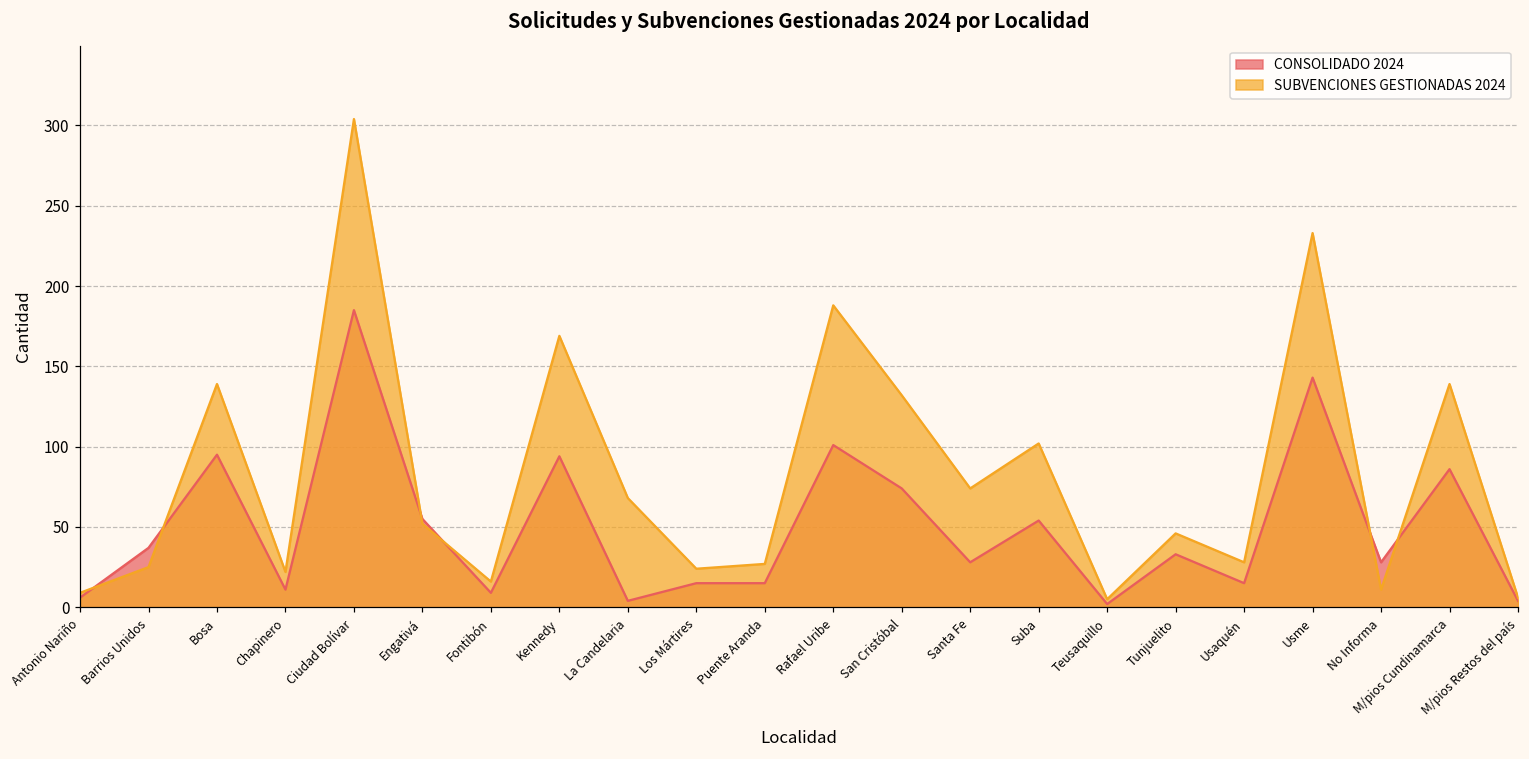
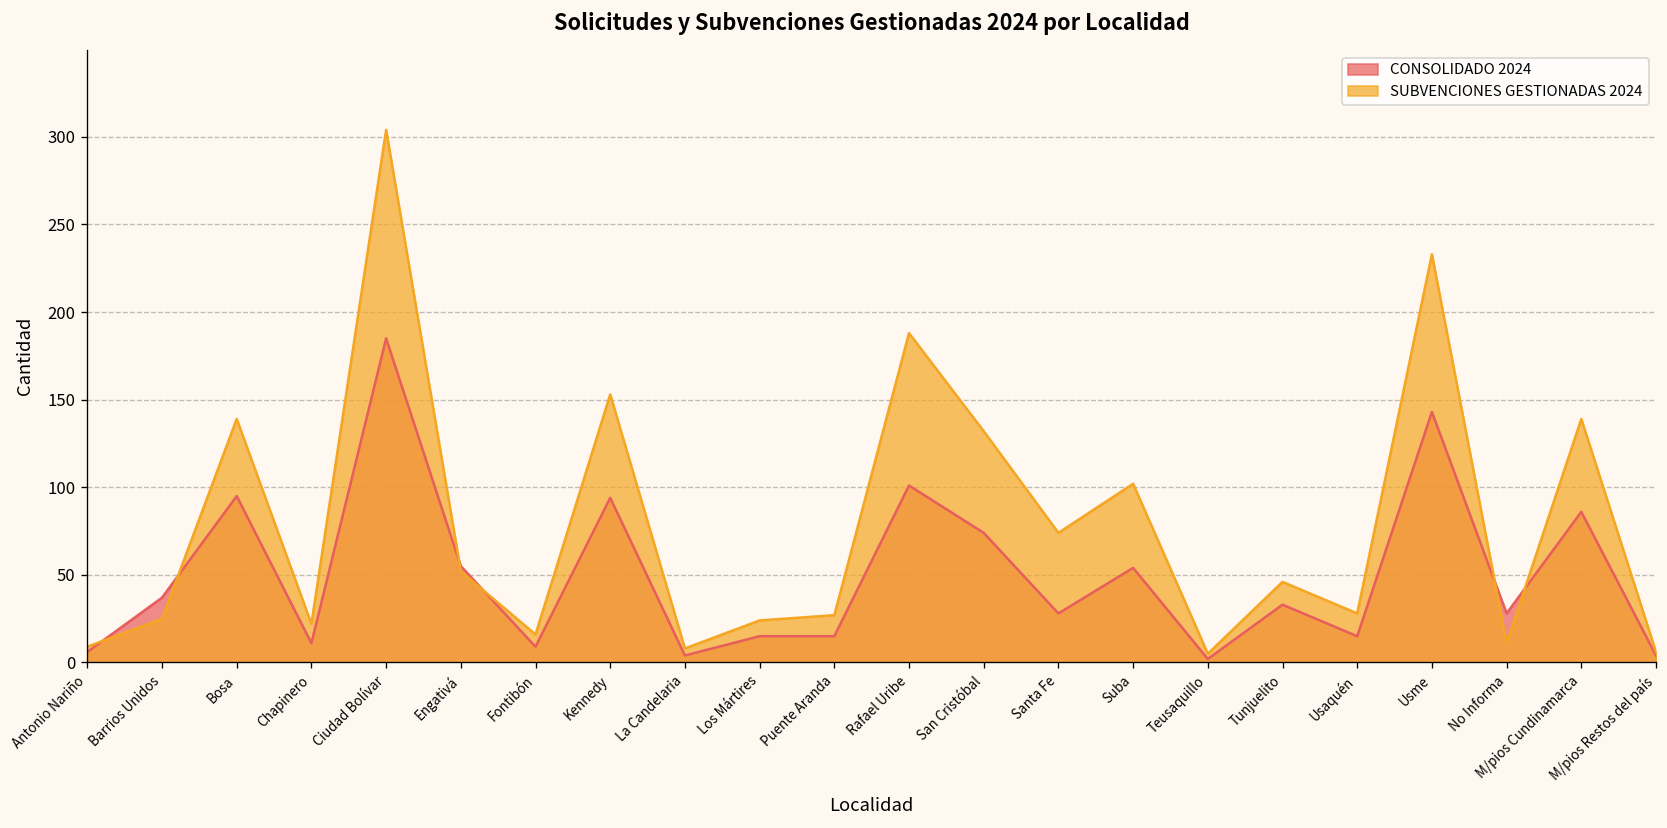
SUBVENCIONES GESTIONADAS 2024, Kennedy: 169 -> 153
SUBVENCIONES GESTIONADAS 2024, La Candelaria: 68 -> 8
